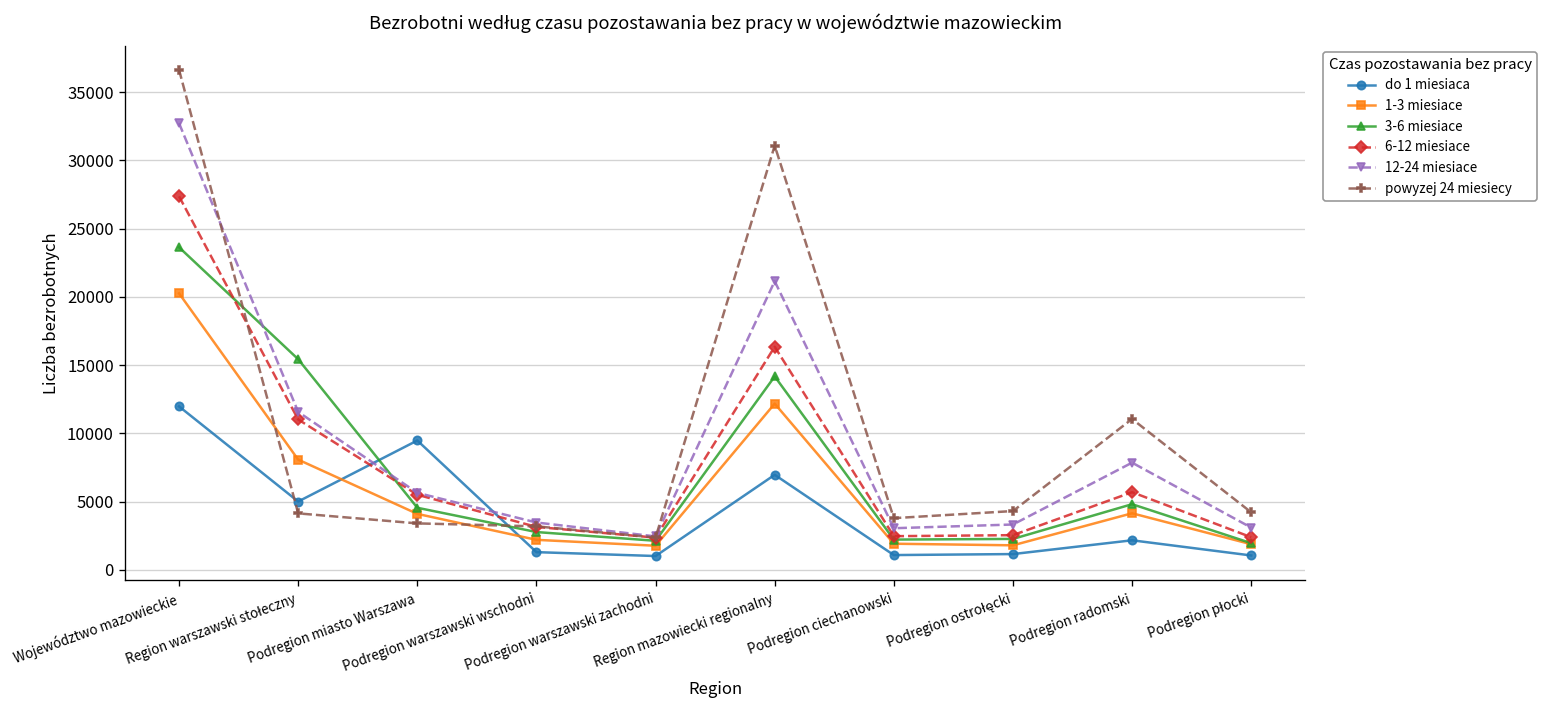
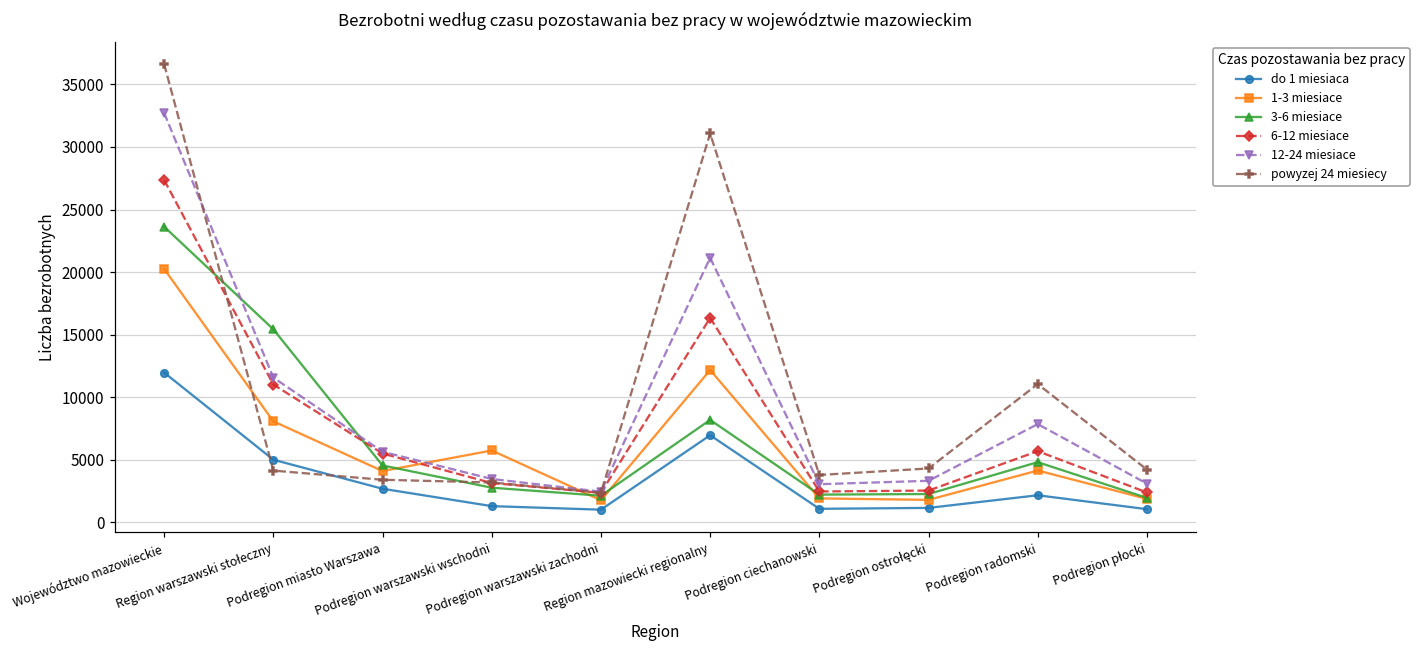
do 1 miesiaca, Podregion miasto Warszawa: 9500 -> 2700
1-3 miesiace, Podregion warszawski wschodni: 2200 -> 5800
3-6 miesiace, Region mazowiecki regionalny: 14200 -> 8200
